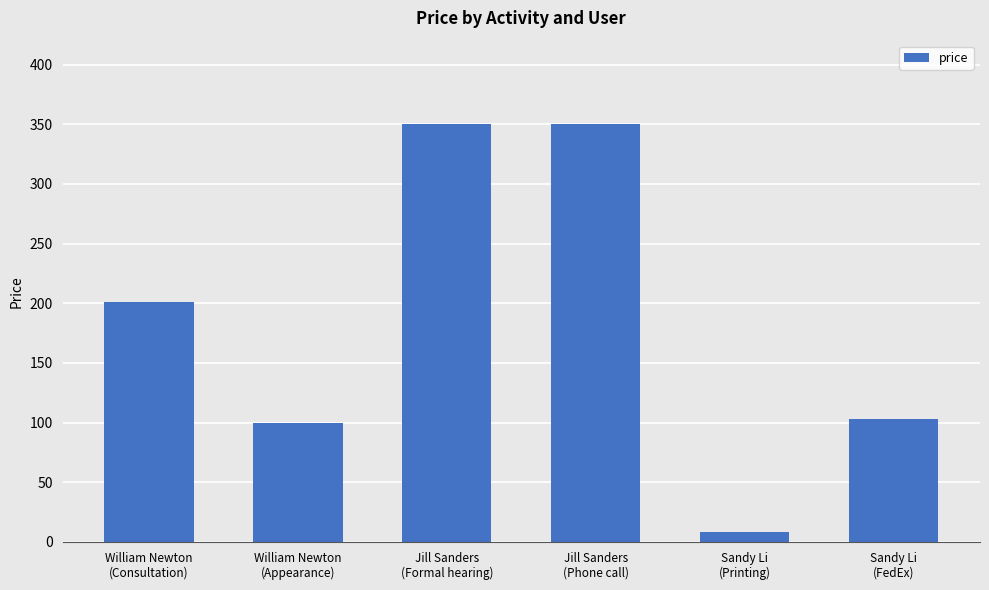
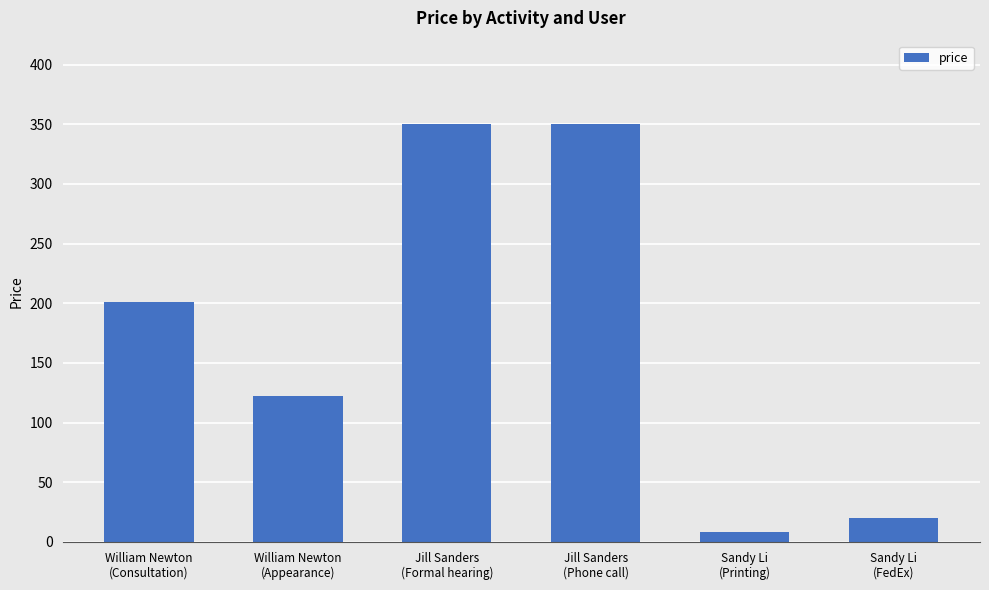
William Newton (Appearance): 100 -> 122
Sandy Li (FedEx): 103 -> 20
